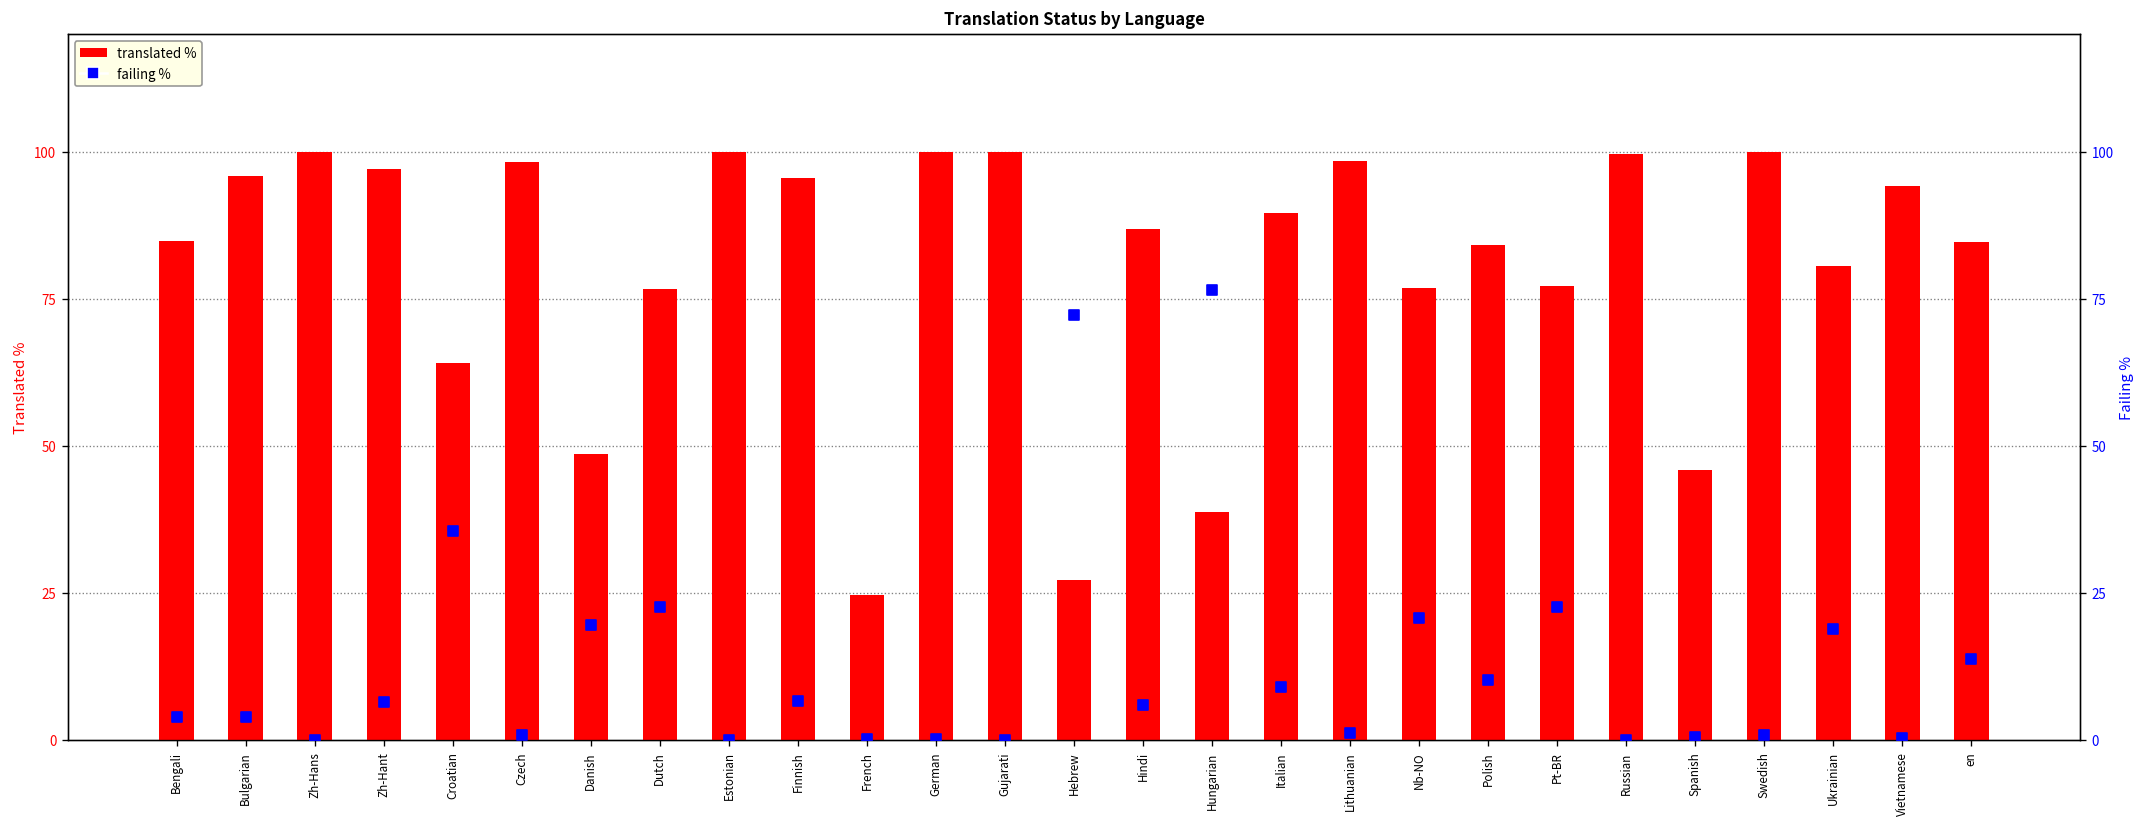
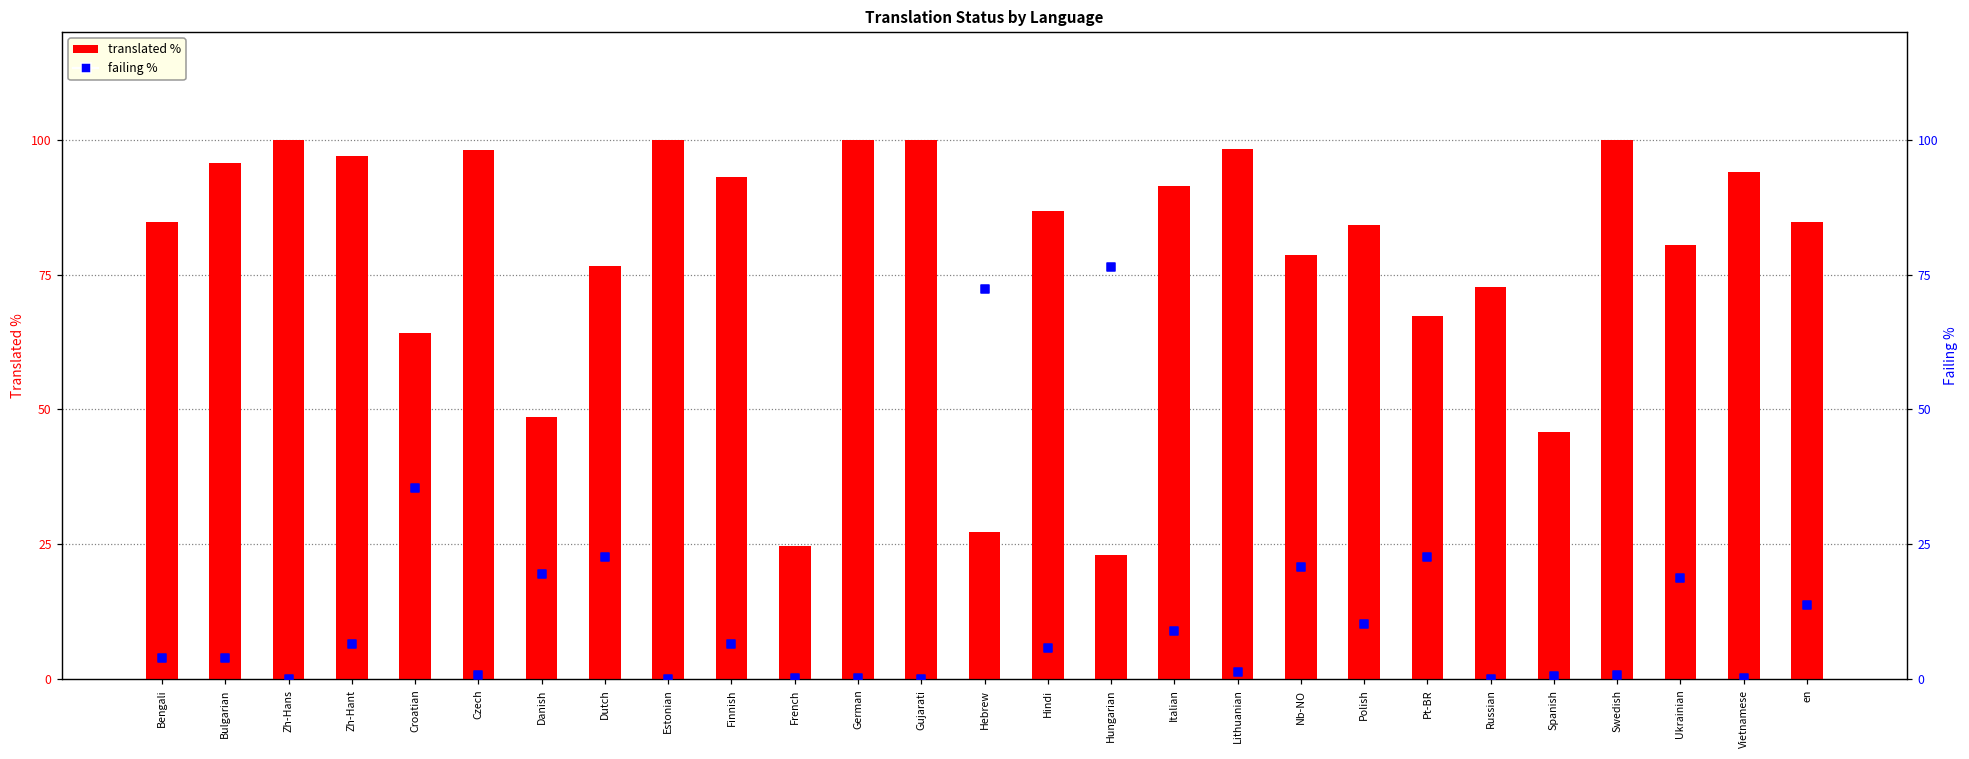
translated %, Finnish: 96 -> 93
translated %, Hungarian: 39 -> 23
translated %, Italian: 90 -> 92
translated %, Nb-NO: 77 -> 79
translated %, Pt-BR: 77 -> 67
translated %, Russian: 100 -> 73
